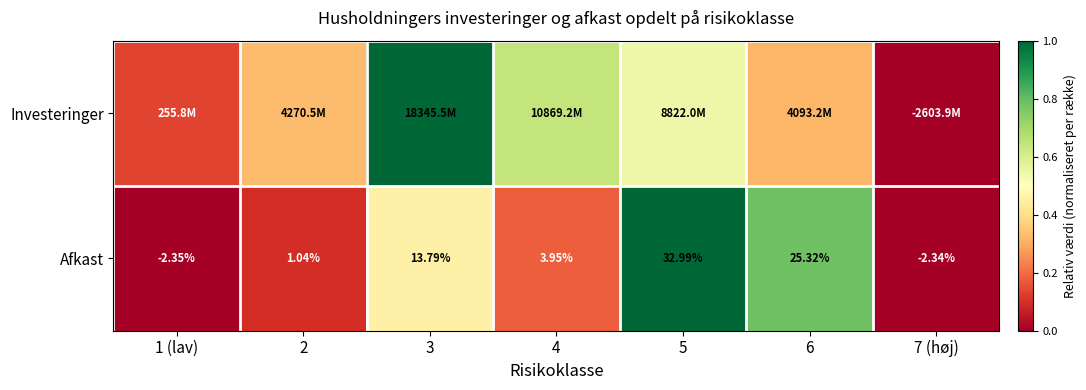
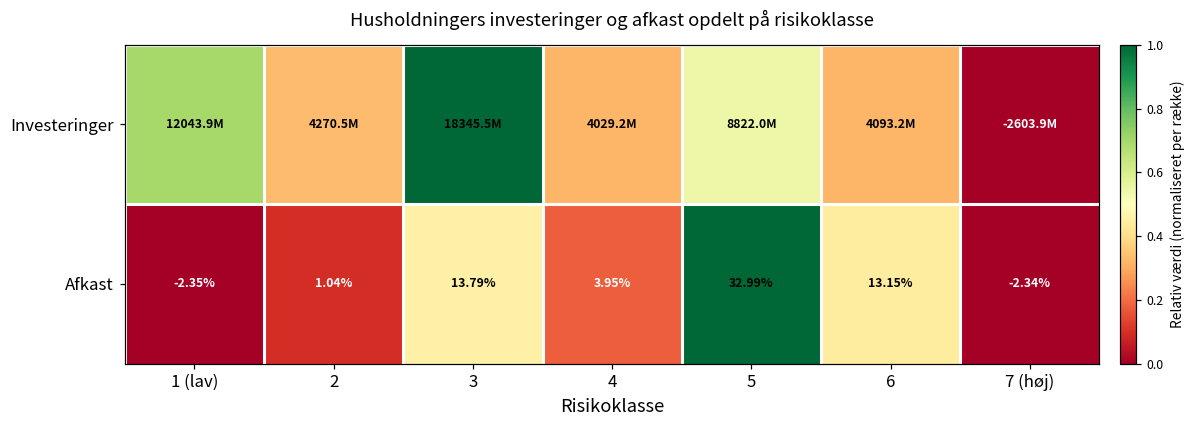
Investeringer, 1 (lav): 255.8M -> 12043.9M
Investeringer, 4: 10869.2M -> 4029.2M
Afkast, 6: 25.32% -> 13.15%
